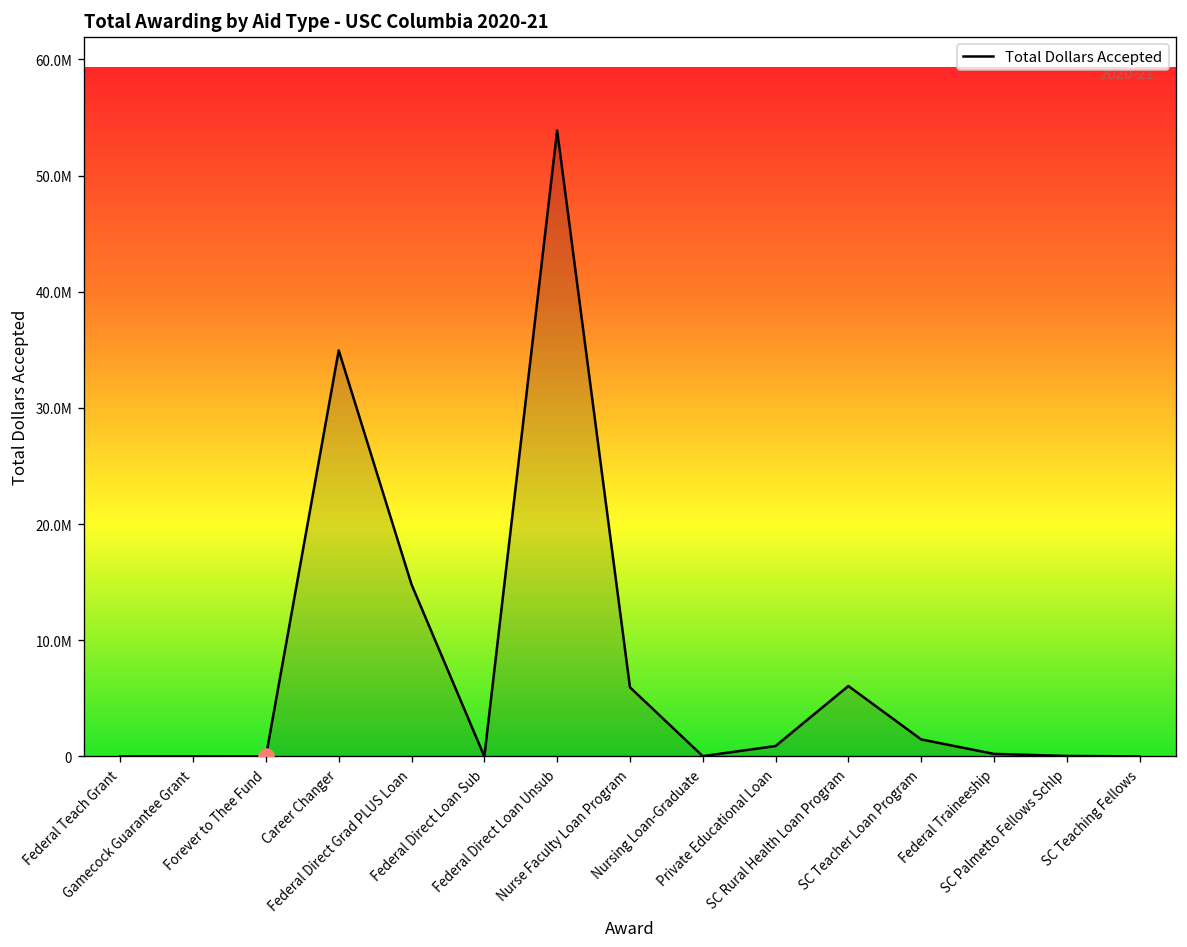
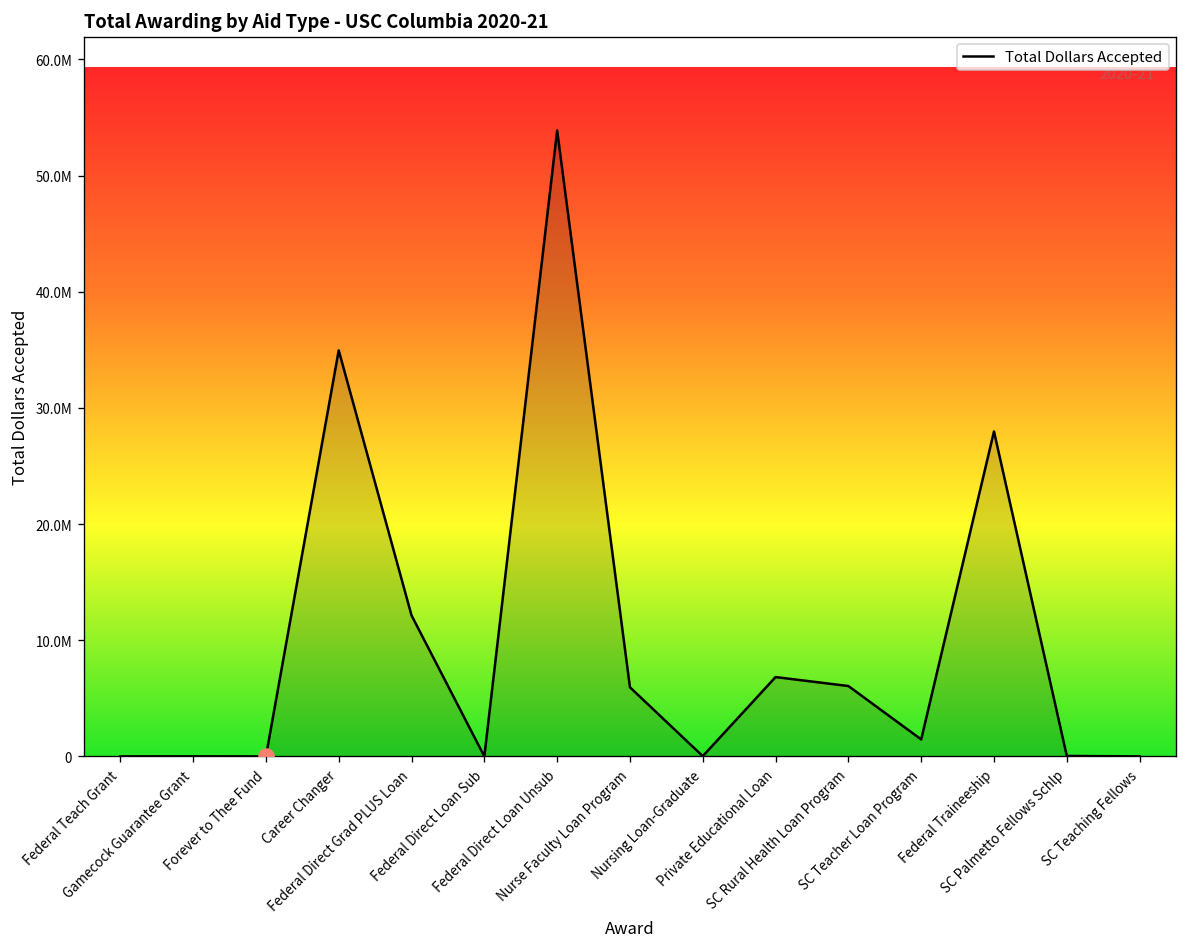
Total Dollars Accepted, Federal Direct Grad PLUS Loan: 15000000 -> 12000000
Total Dollars Accepted, Private Educational Loan: 1000000 -> 7000000
Total Dollars Accepted, Federal Traineeship: 0 -> 28000000
